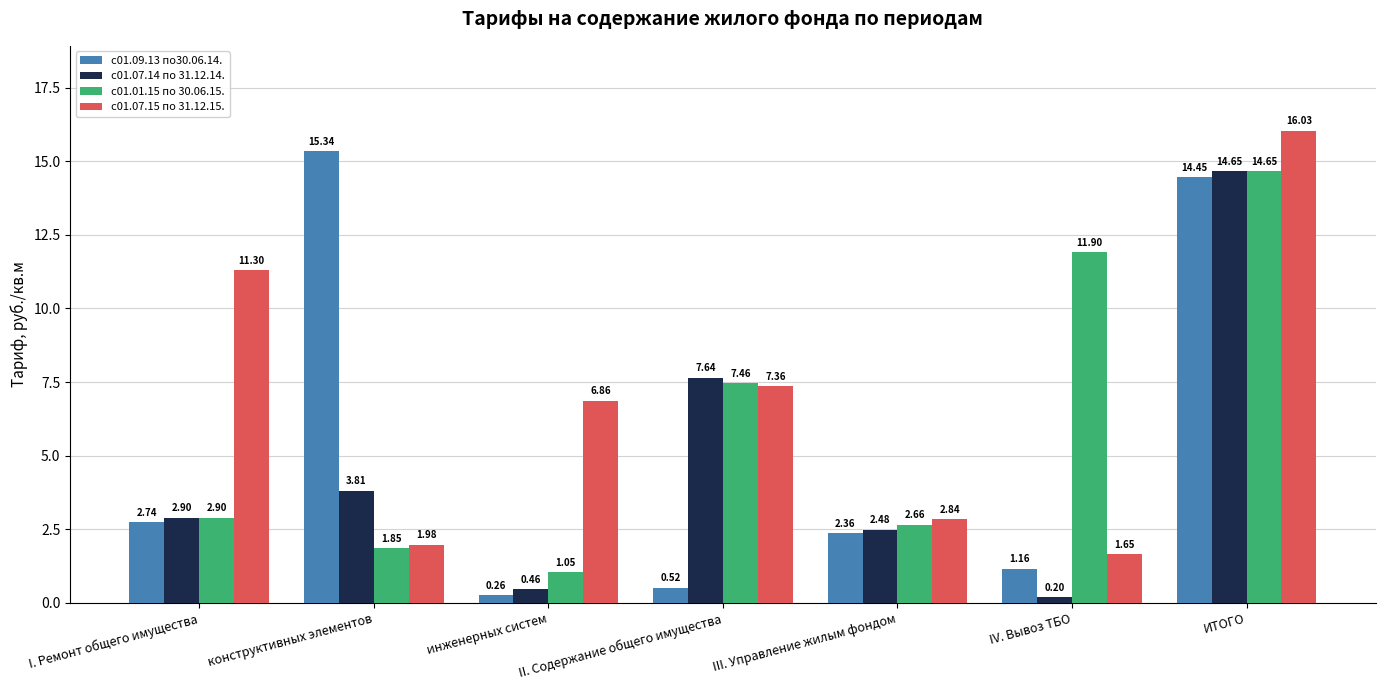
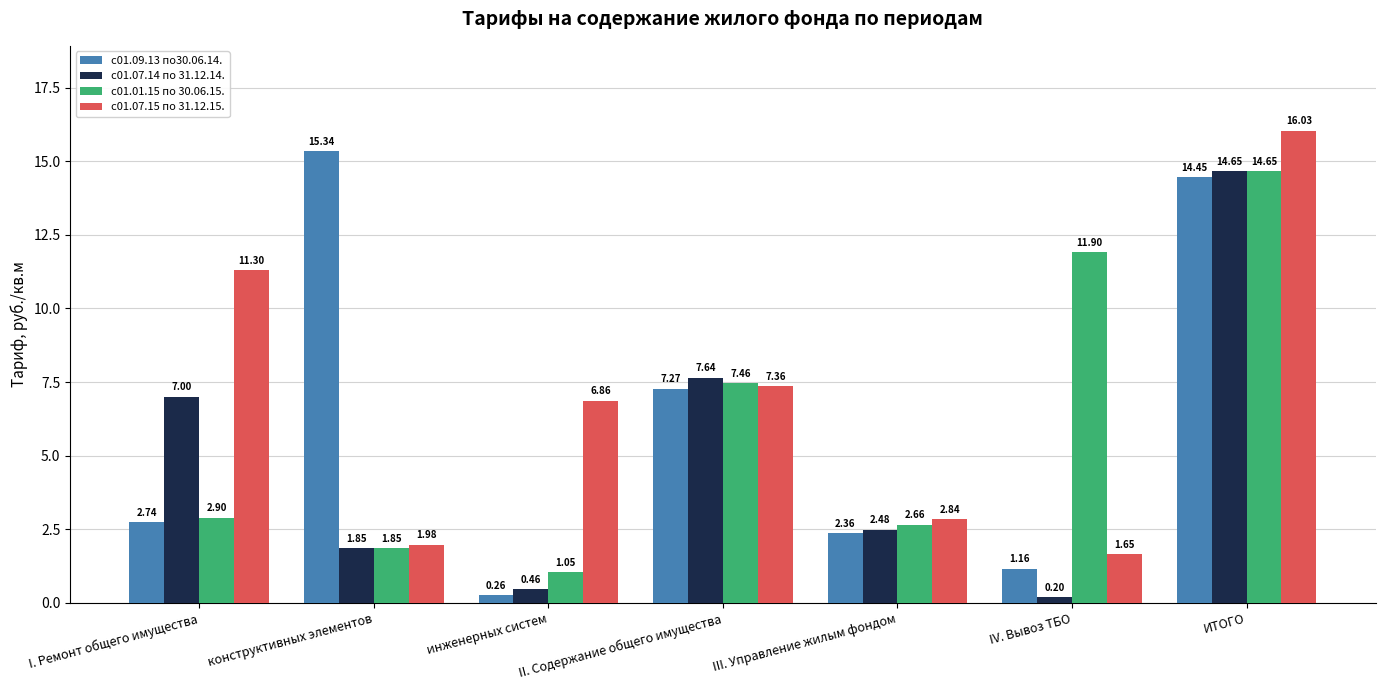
с01.07.14 по 31.12.14., I. Ремонт общего имущества: 2.90 -> 7.00
с01.07.14 по 31.12.14., конструктивных элементов: 3.81 -> 1.85
с01.09.13 по30.06.14., II. Содержание общего имущества: 0.52 -> 7.27
